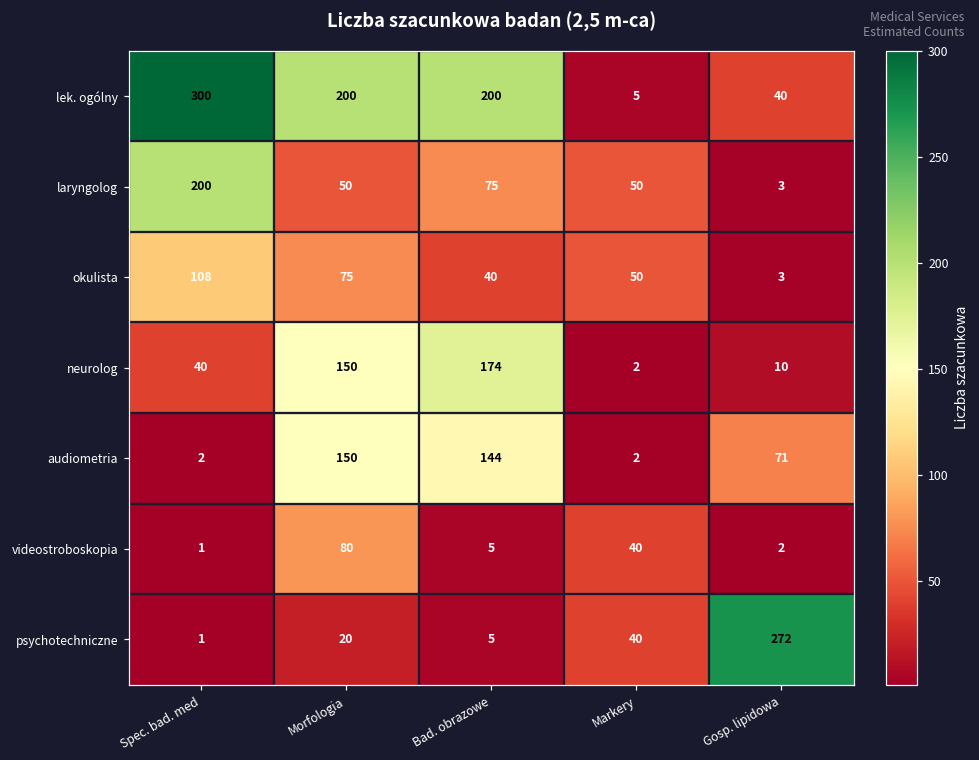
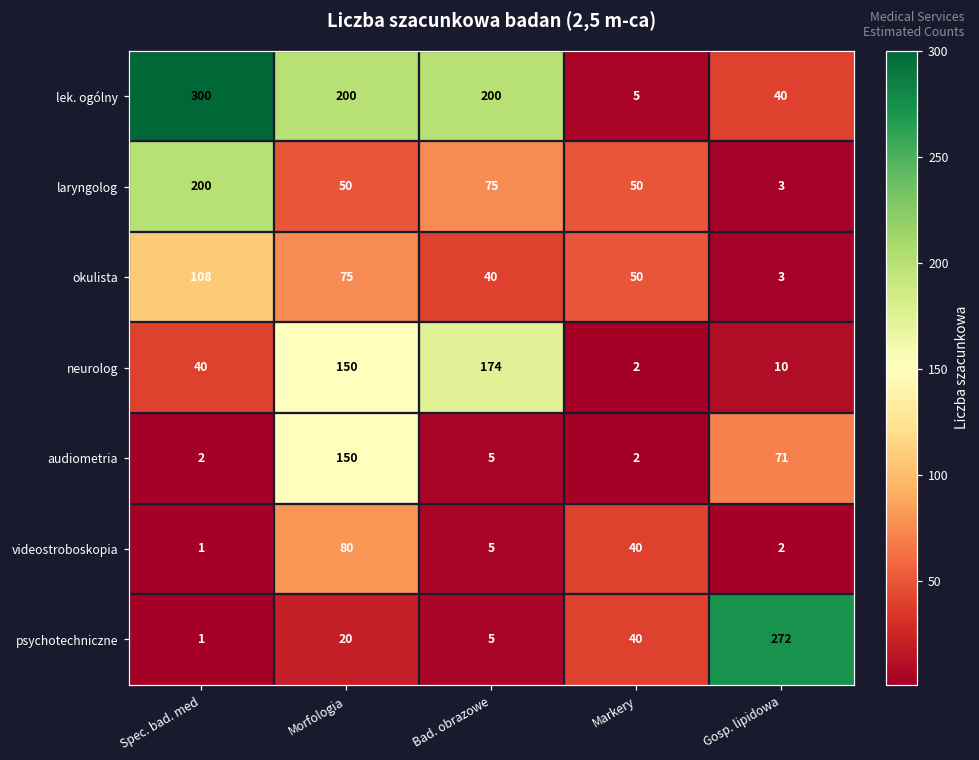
audiometria, Bad. obrazowe: 144 -> 5
